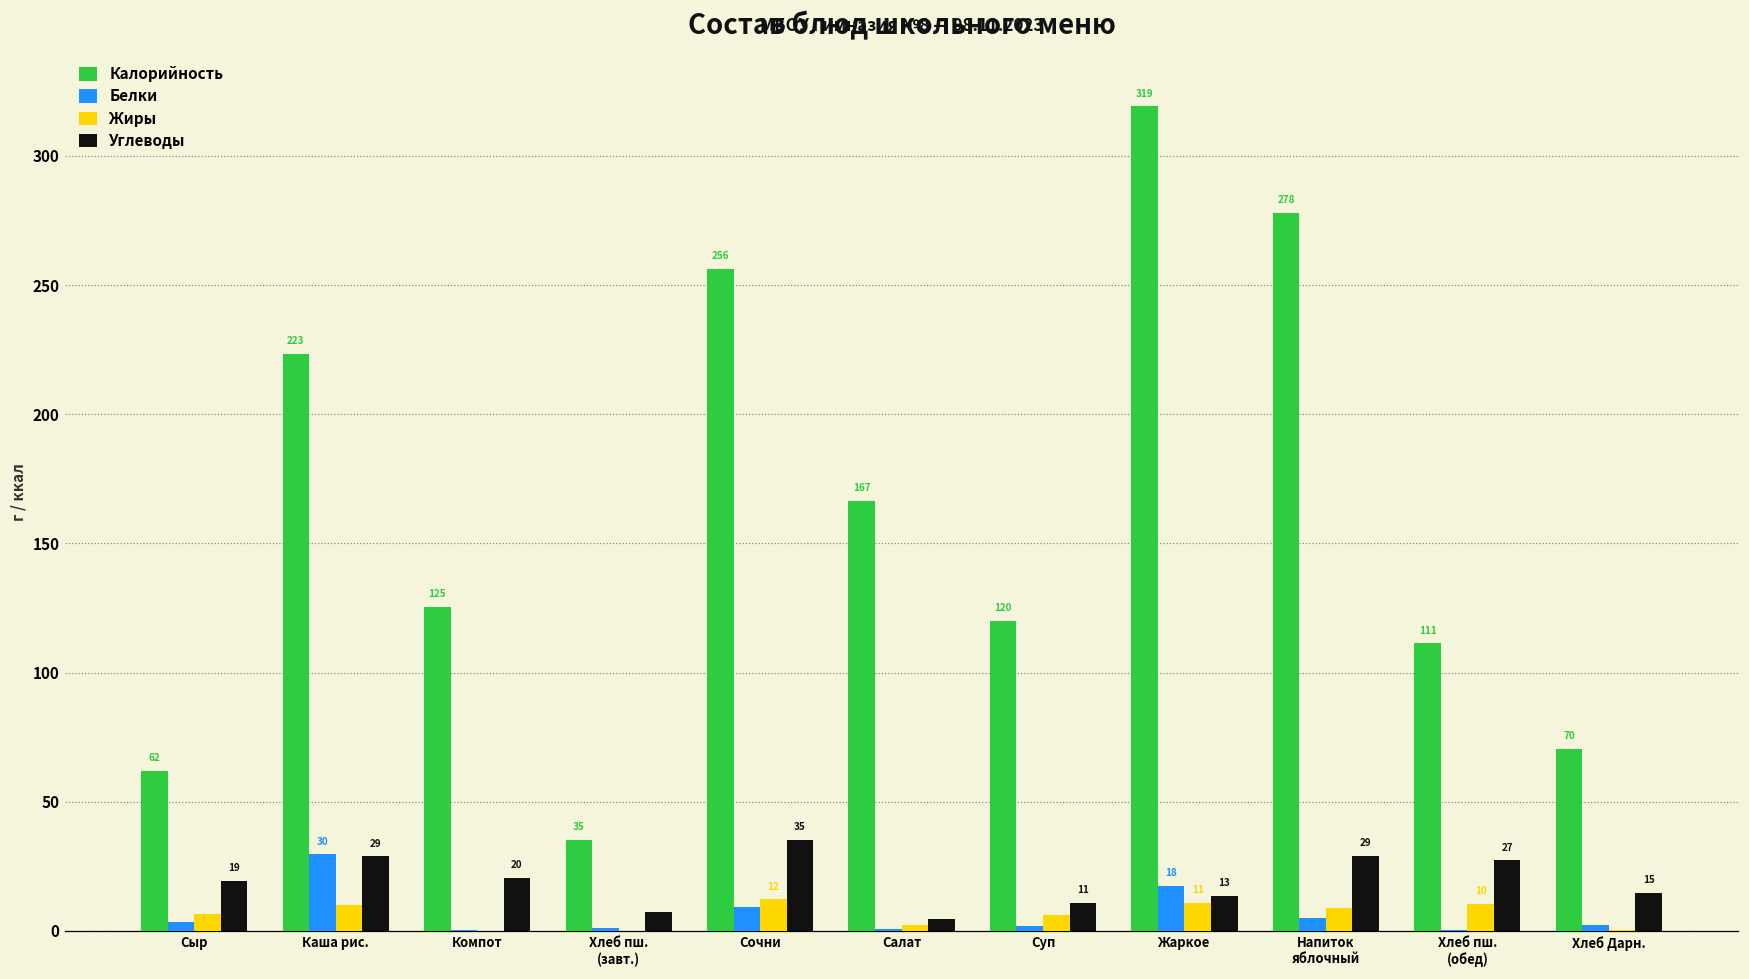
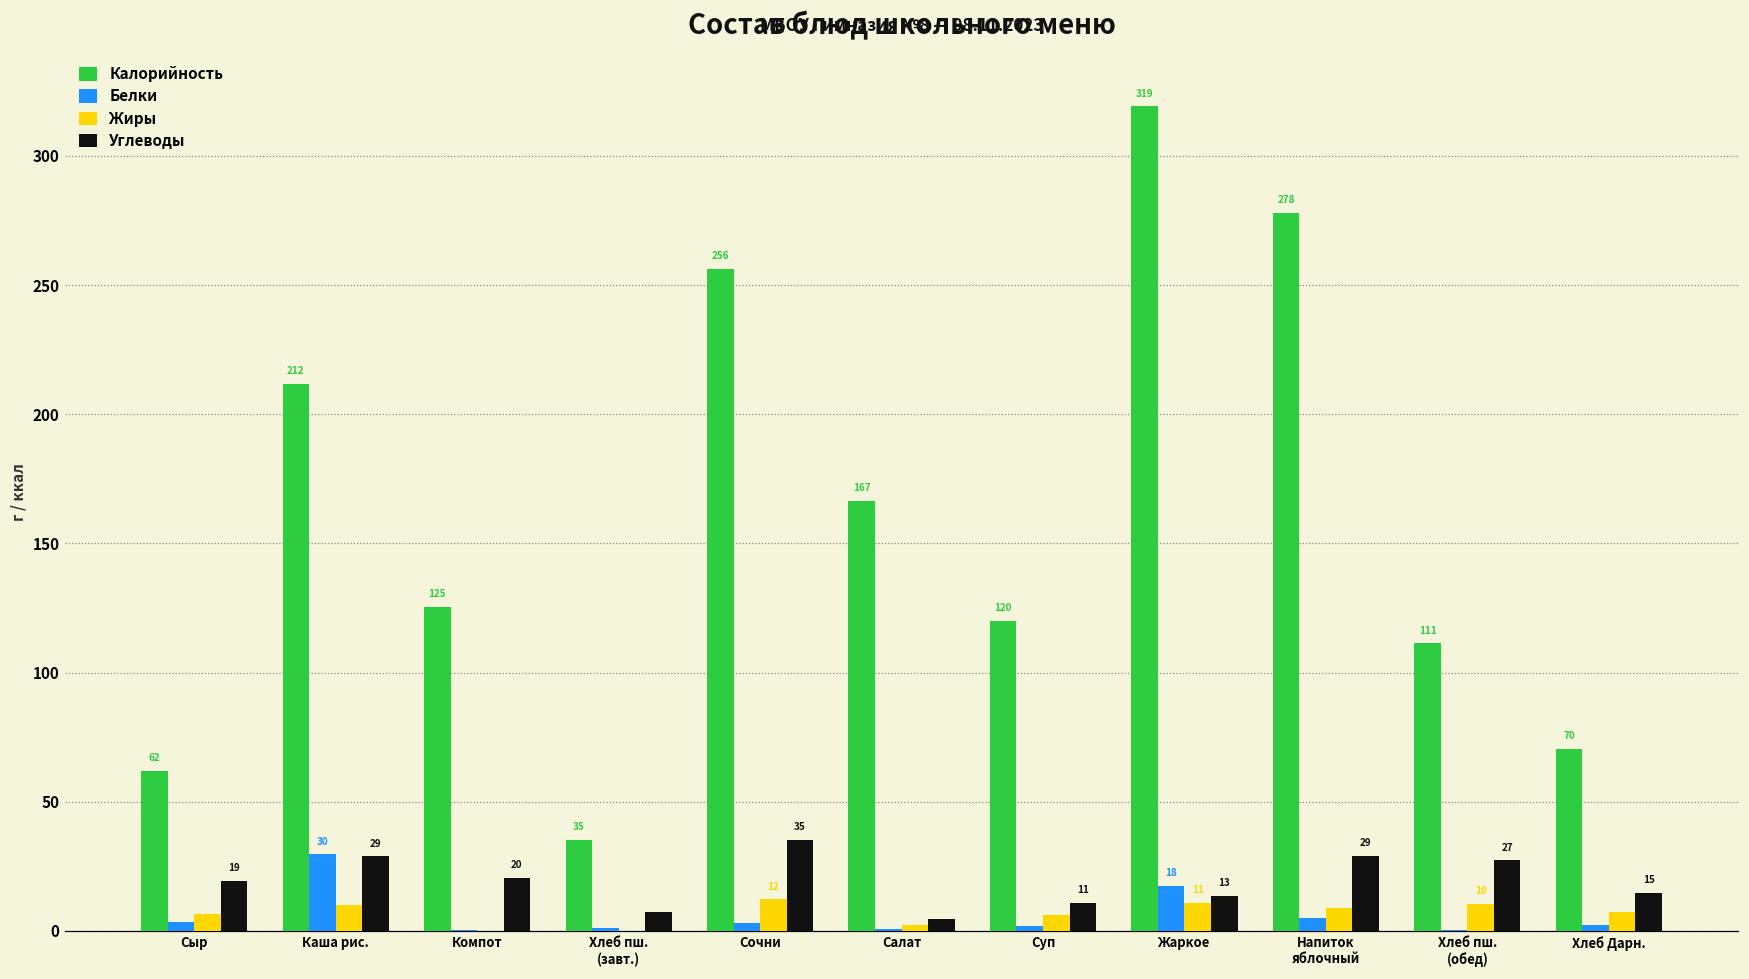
Калорийность, Каша рис.: 223 -> 212
Белки, Сочни: 9 -> 3
Жиры, Хлеб Дарн.: 0 -> 7
